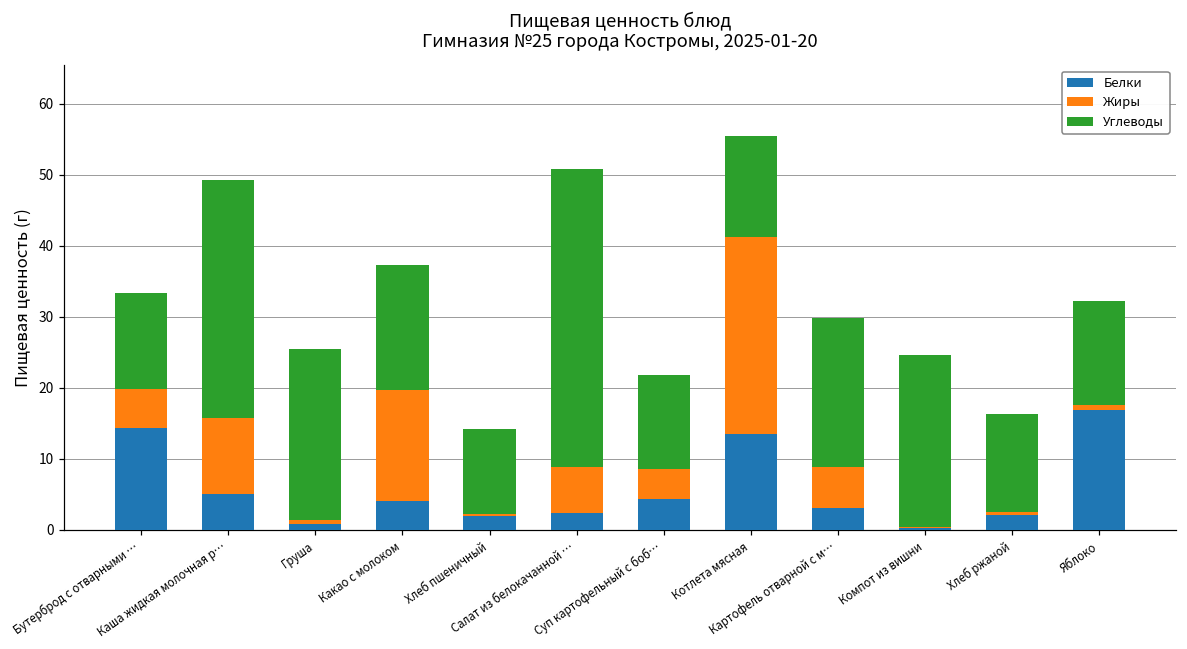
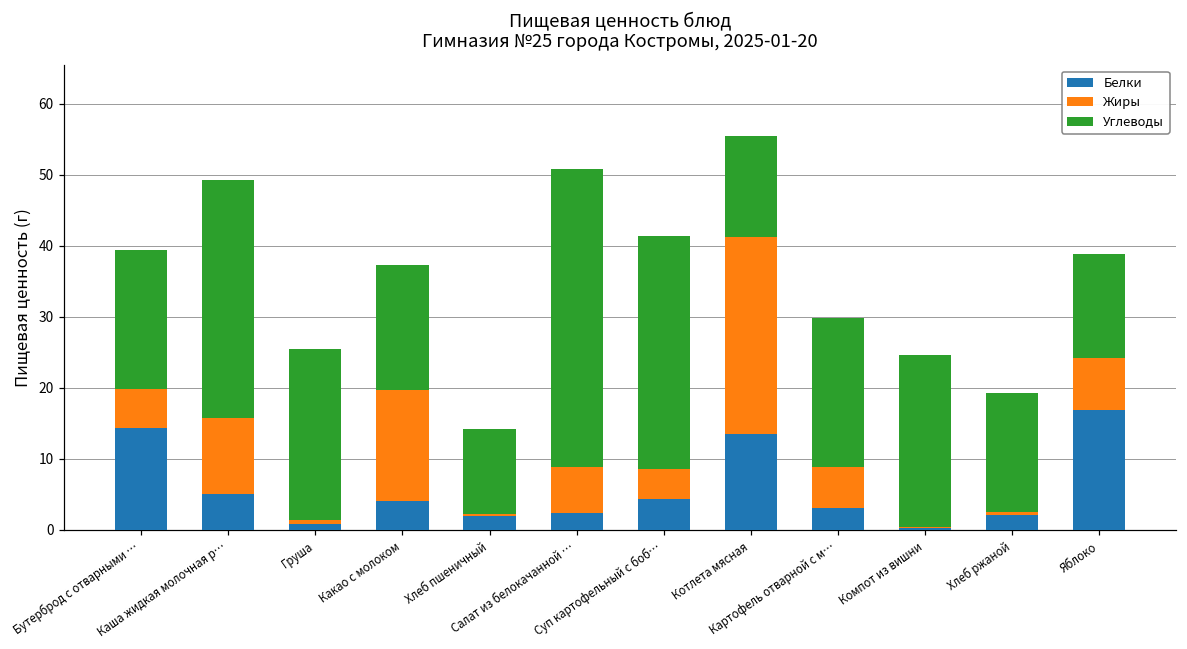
Углеводы, Бутерброд с отварными …: 13 -> 20
Углеводы, Суп картофельный с боб…: 13 -> 33
Углеводы, Хлеб ржаной: 14 -> 17
Жиры, Яблоко: 1 -> 7
